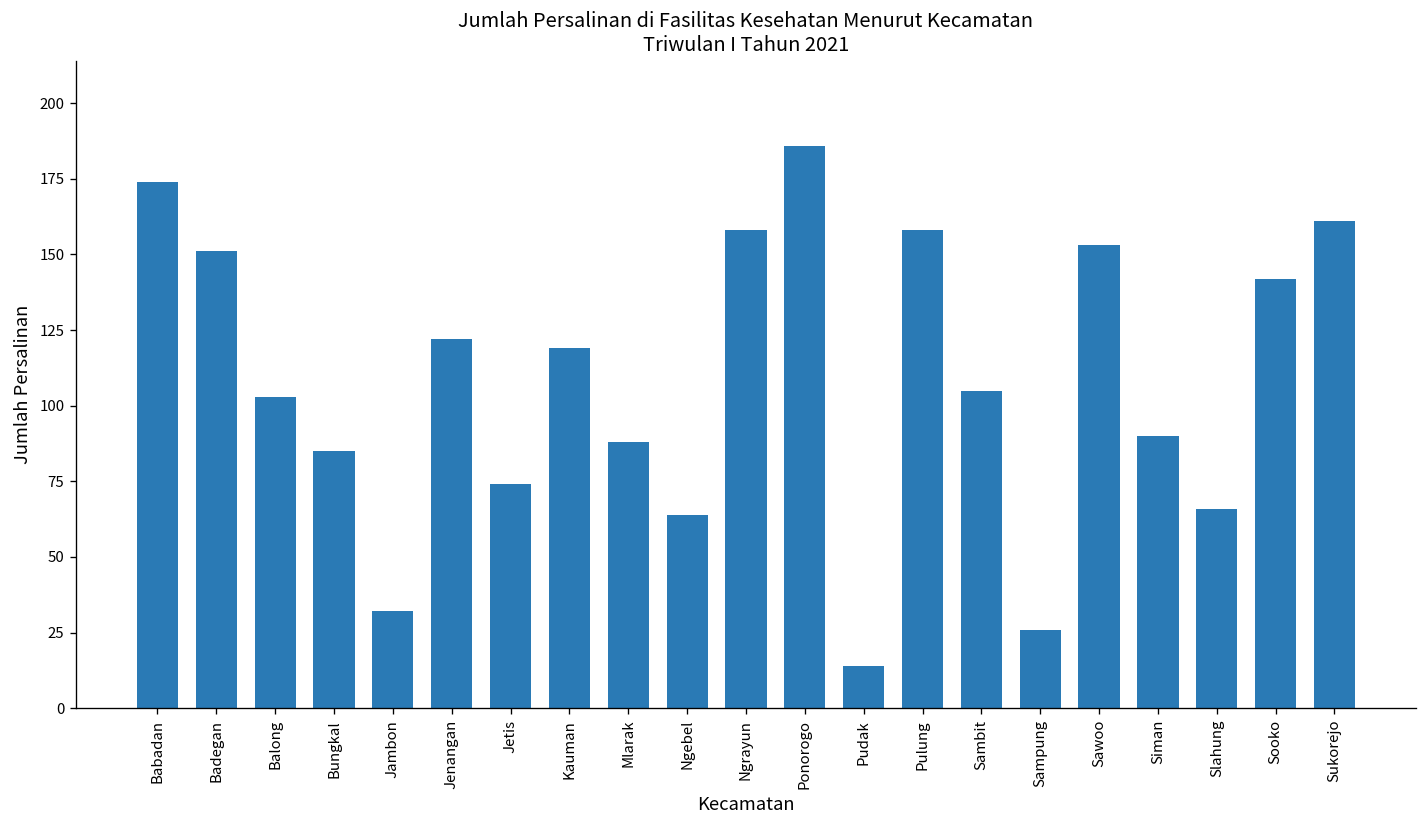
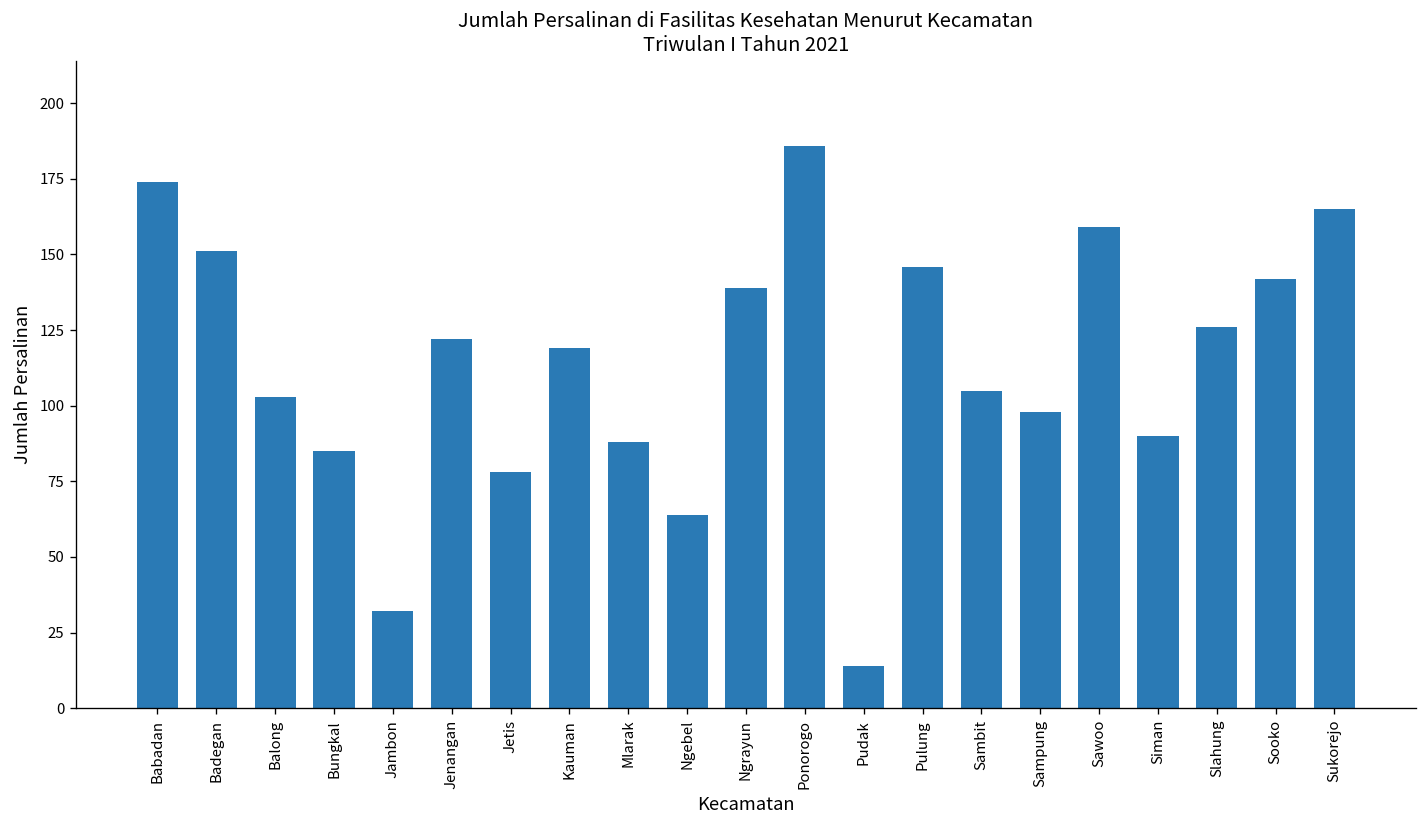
Jetis: 74 -> 78
Ngrayun: 158 -> 139
Pulung: 158 -> 146
Sampung: 26 -> 98
Sawoo: 153 -> 159
Slahung: 66 -> 126
Sukorejo: 161 -> 165
